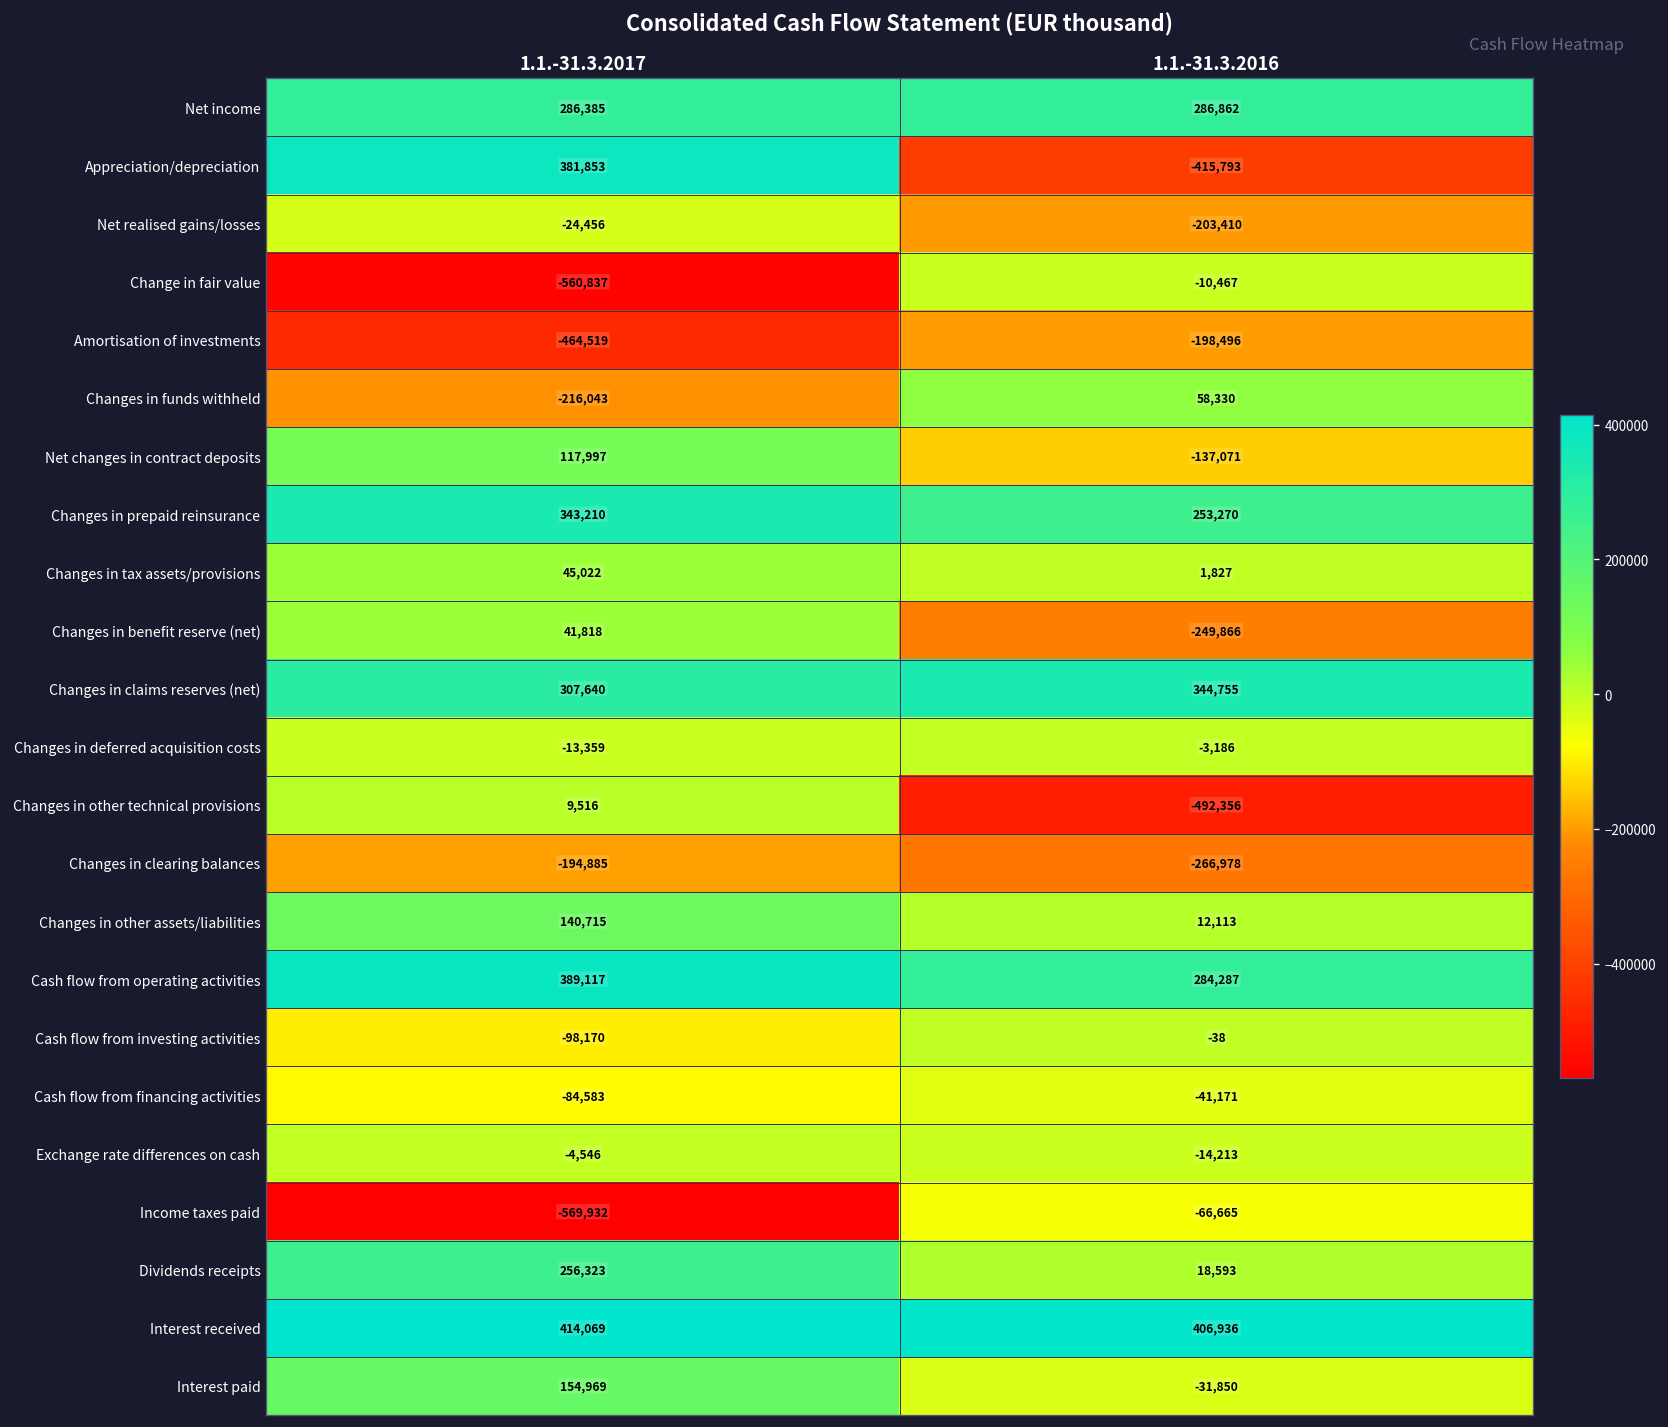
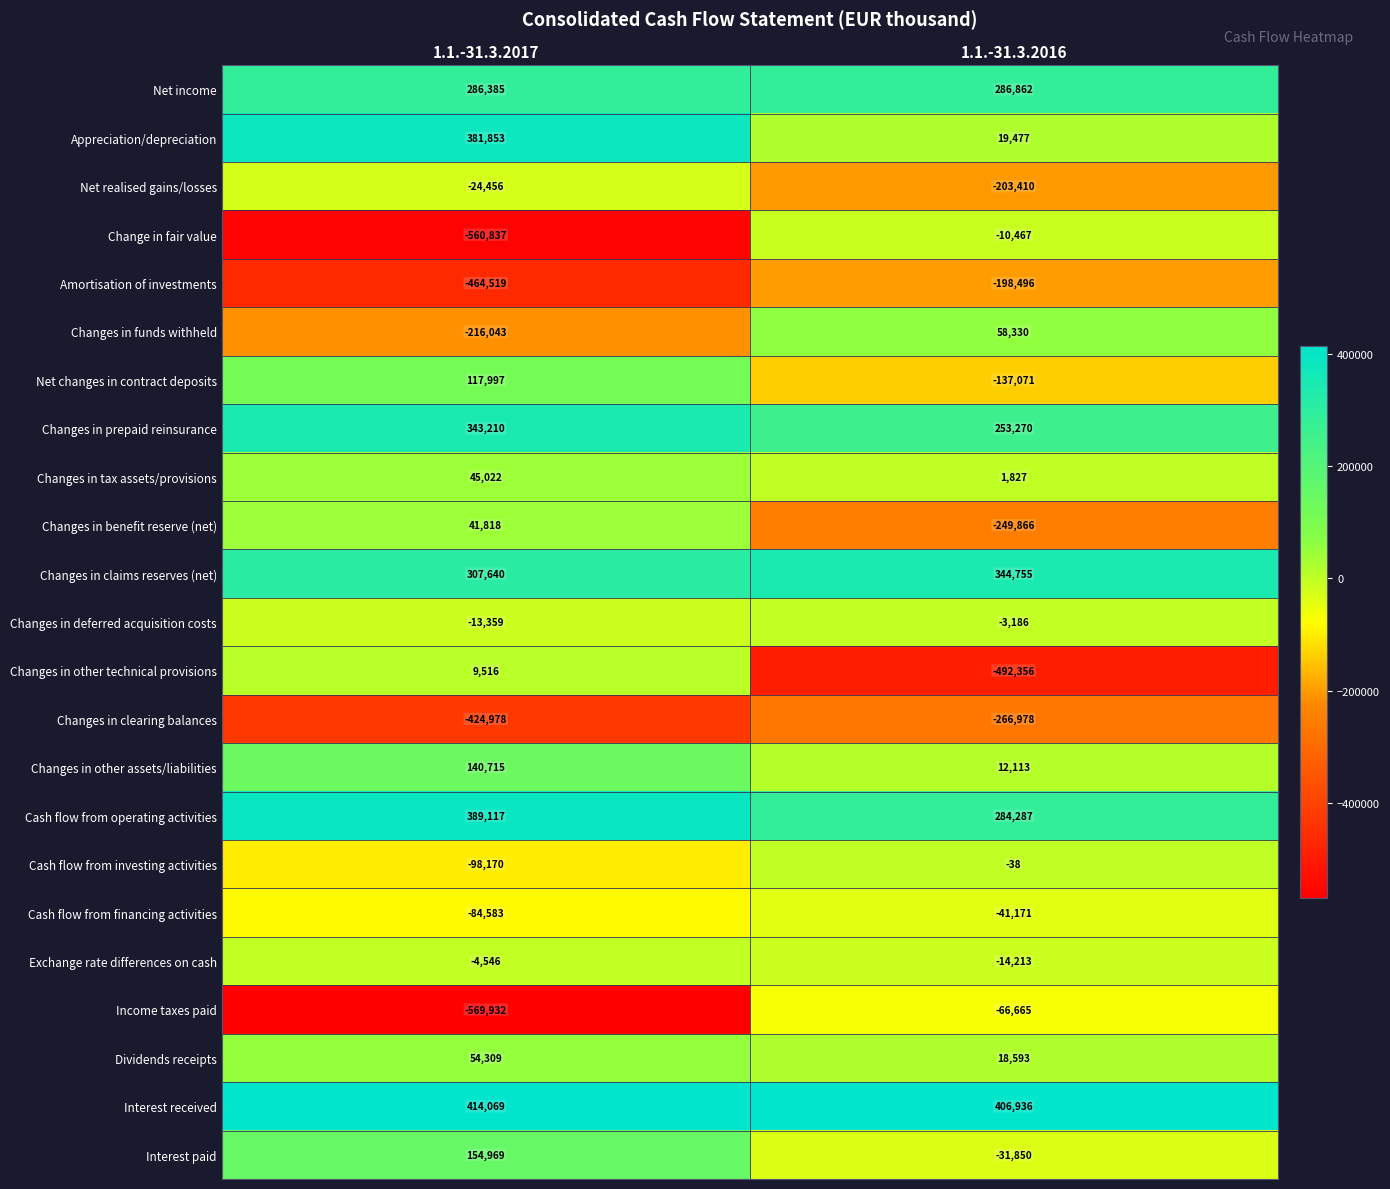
Appreciation/depreciation, 1.1.-31.3.2016: -415,793 -> 19,477
Changes in clearing balances, 1.1.-31.3.2017: -194,885 -> -424,978
Dividends receipts, 1.1.-31.3.2017: 256,323 -> 54,309
